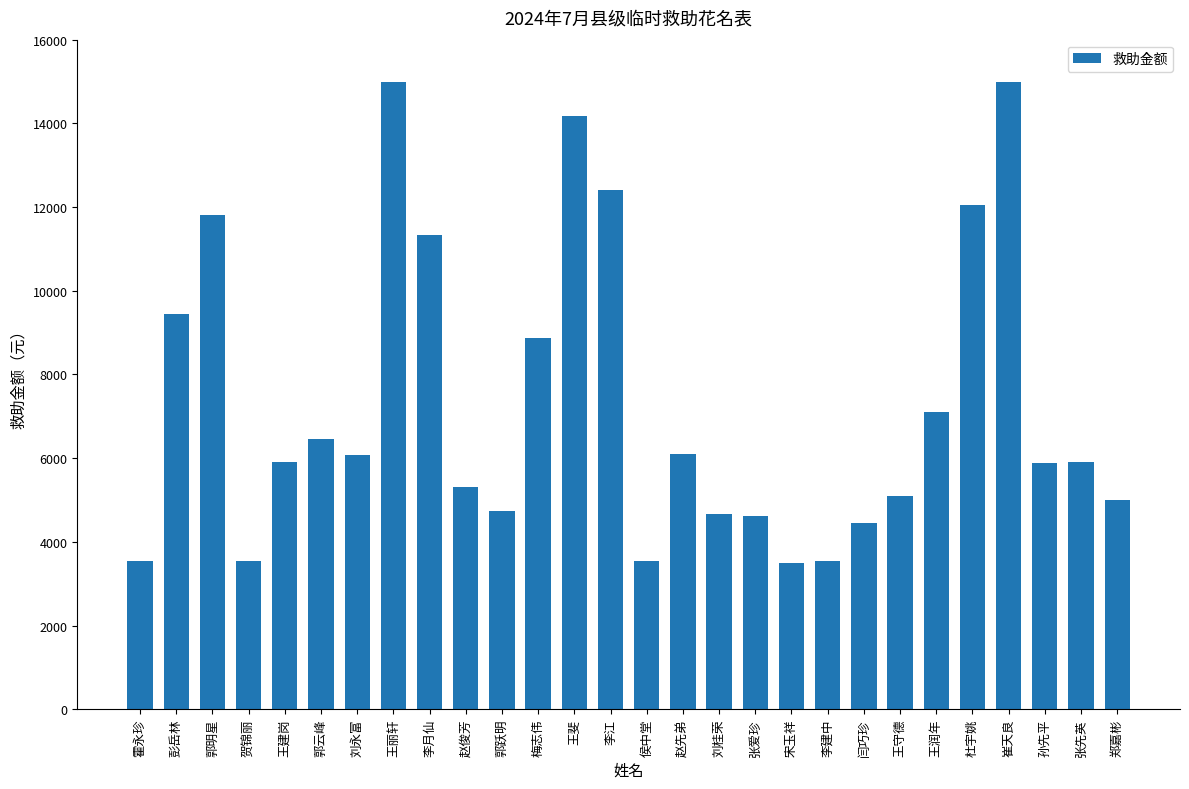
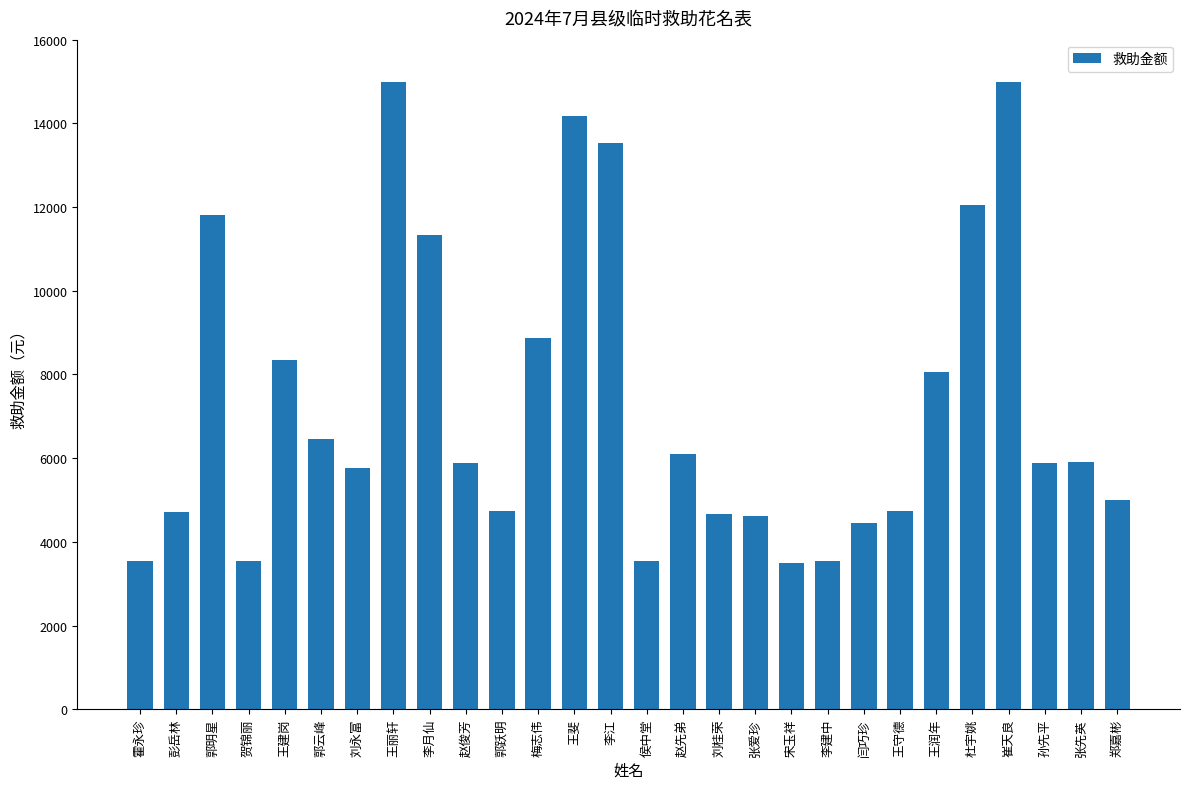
彭岳林: 9500 -> 4700
王建岗: 5900 -> 8300
刘永富: 6100 -> 5800
赵俊芳: 5300 -> 5900
李江: 12400 -> 13500
王守德: 5100 -> 4700
王润年: 7100 -> 8100
